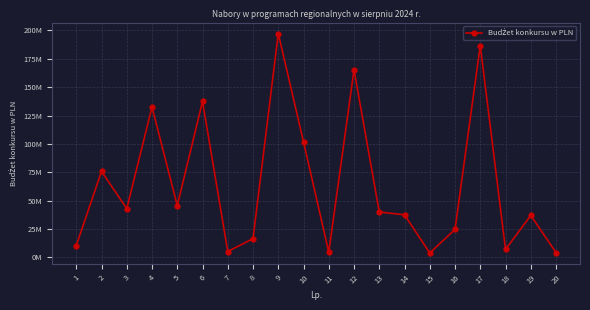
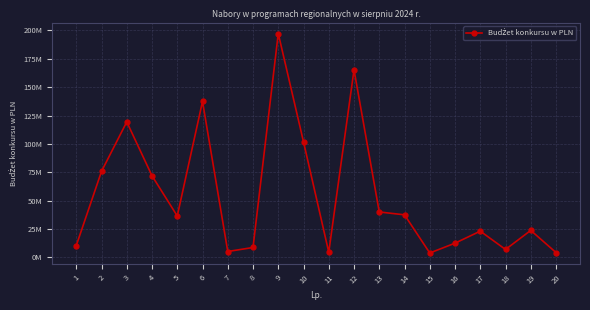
3: 43000000 -> 119000000
4: 133000000 -> 72000000
5: 46000000 -> 36000000
8: 17000000 -> 9000000
16: 25000000 -> 13000000
17: 187000000 -> 23000000
19: 37000000 -> 24000000
